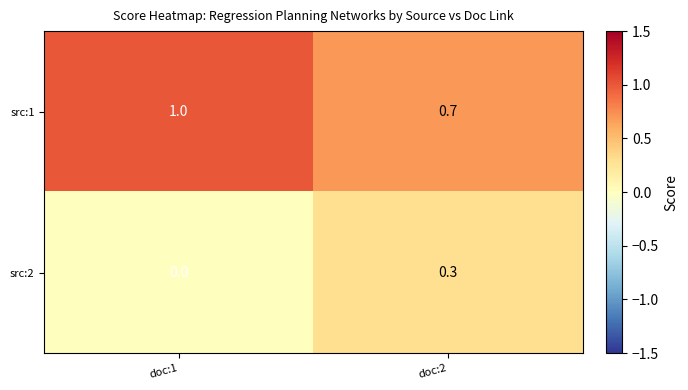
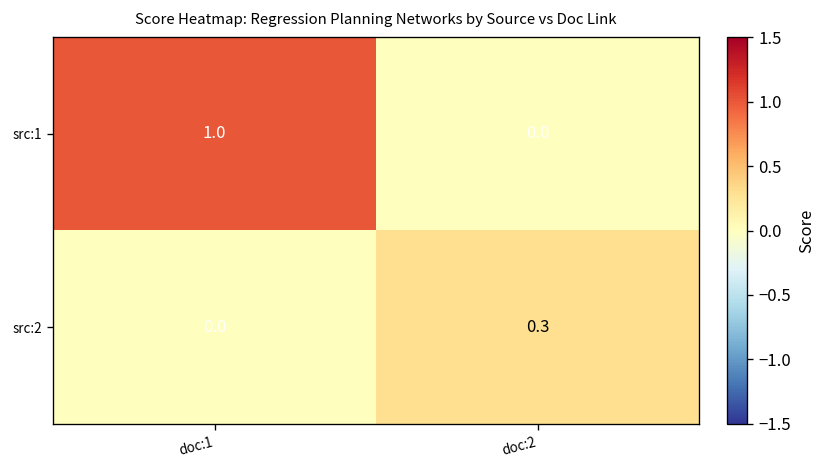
src:1, doc:2: 0.7 -> 0.0
